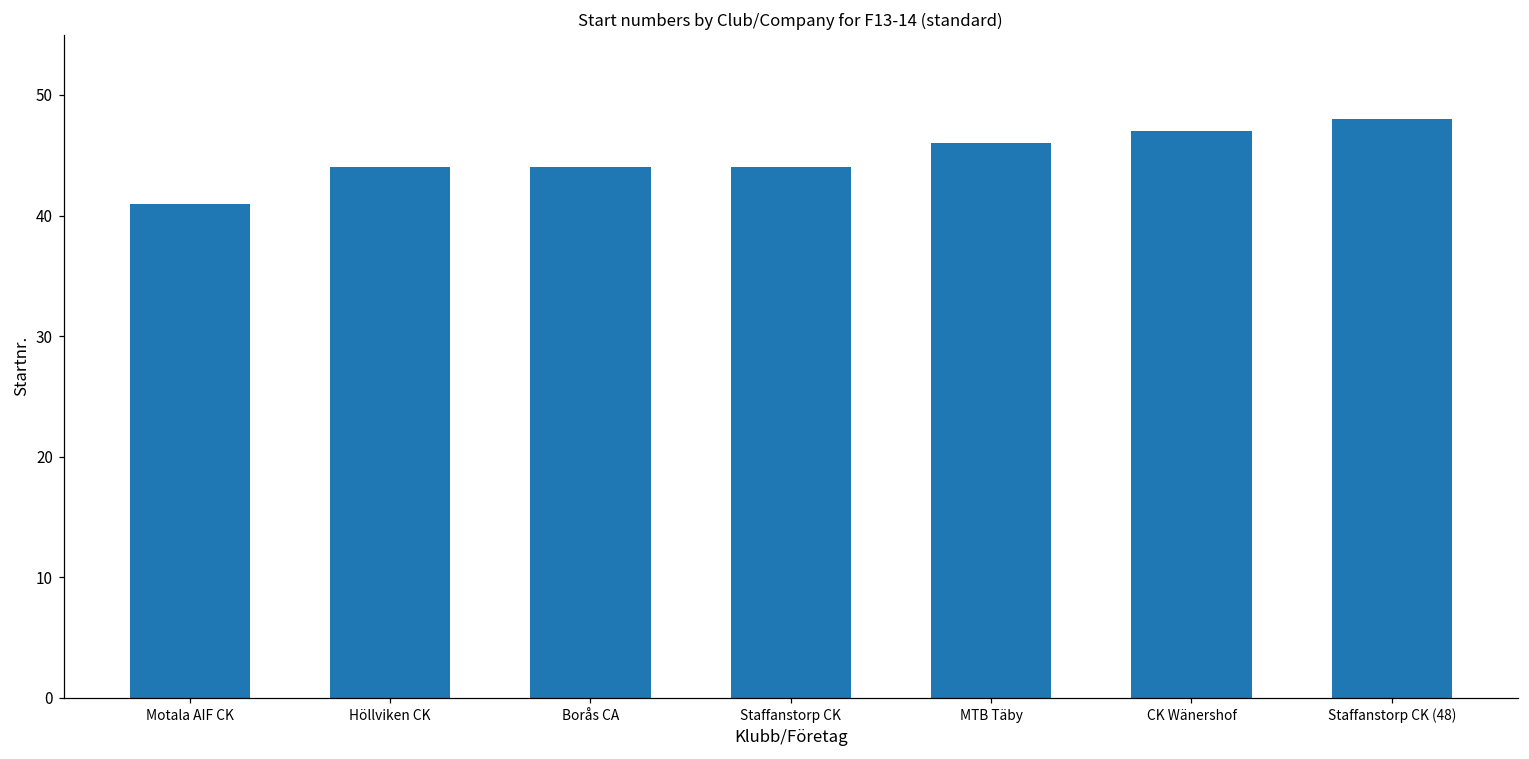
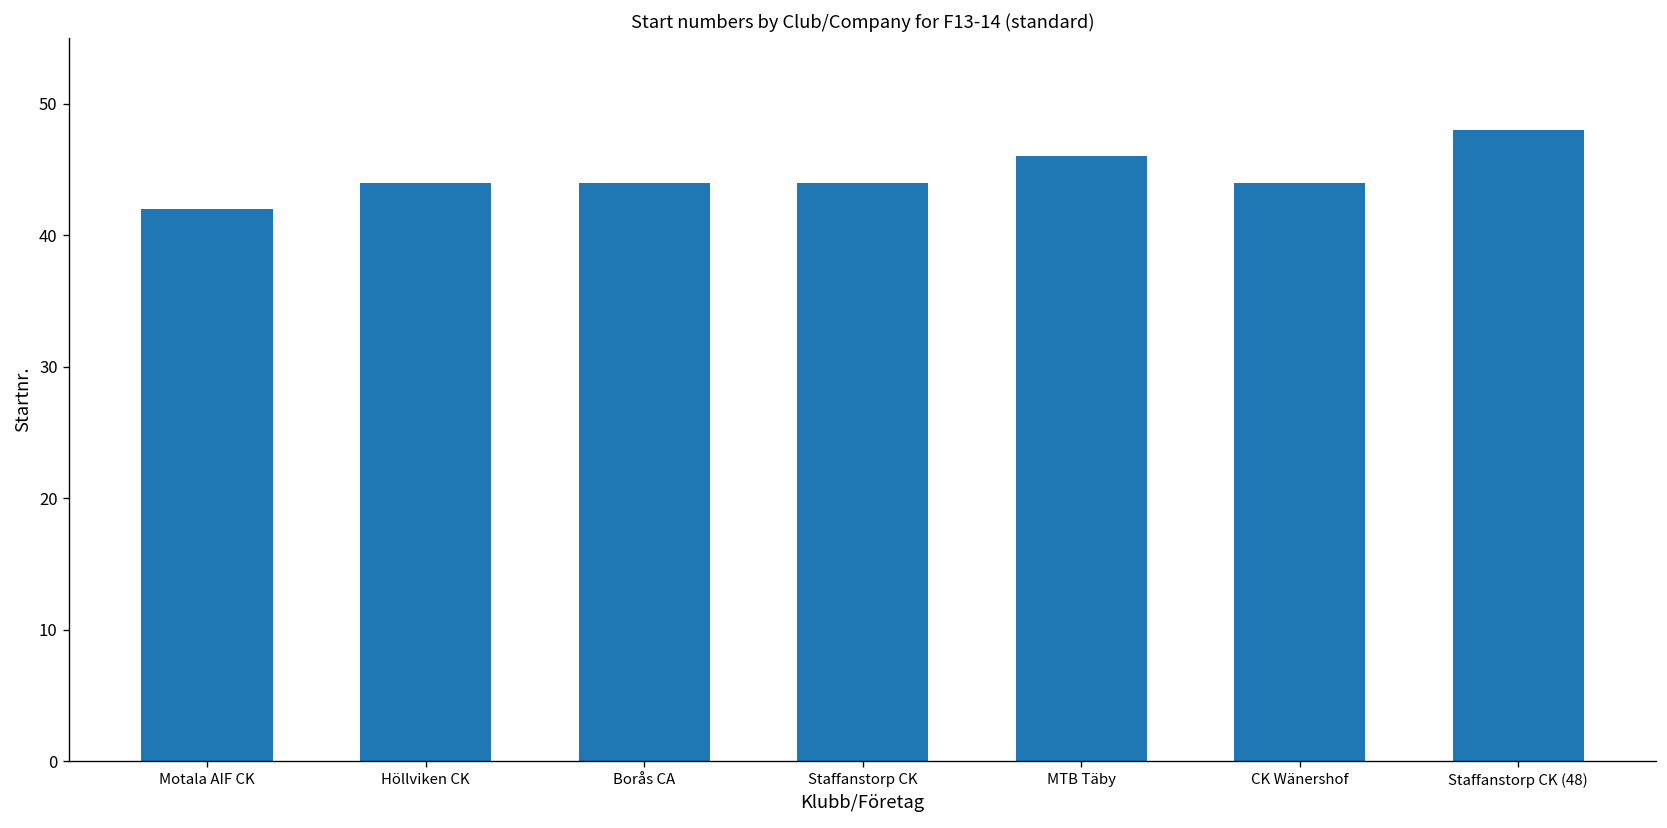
Motala AIF CK: 41 -> 42
CK Wänershof: 47 -> 44
